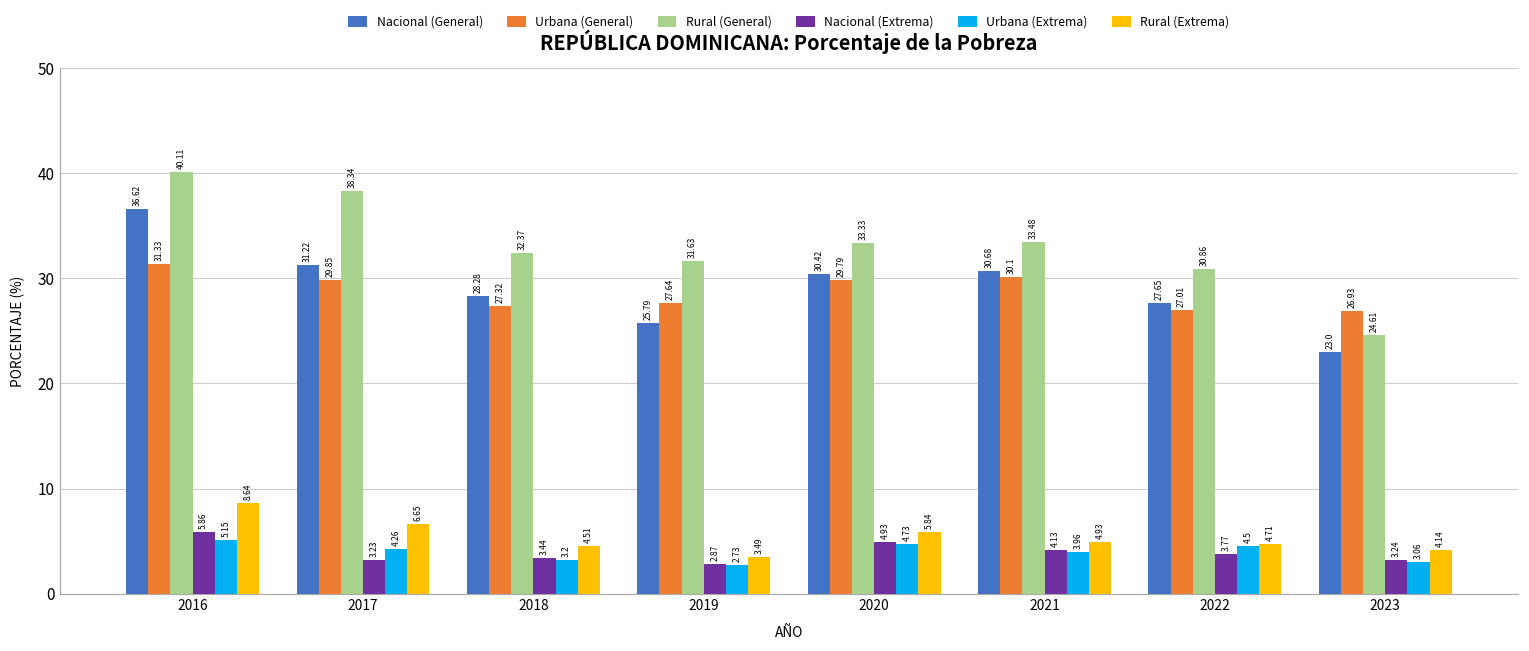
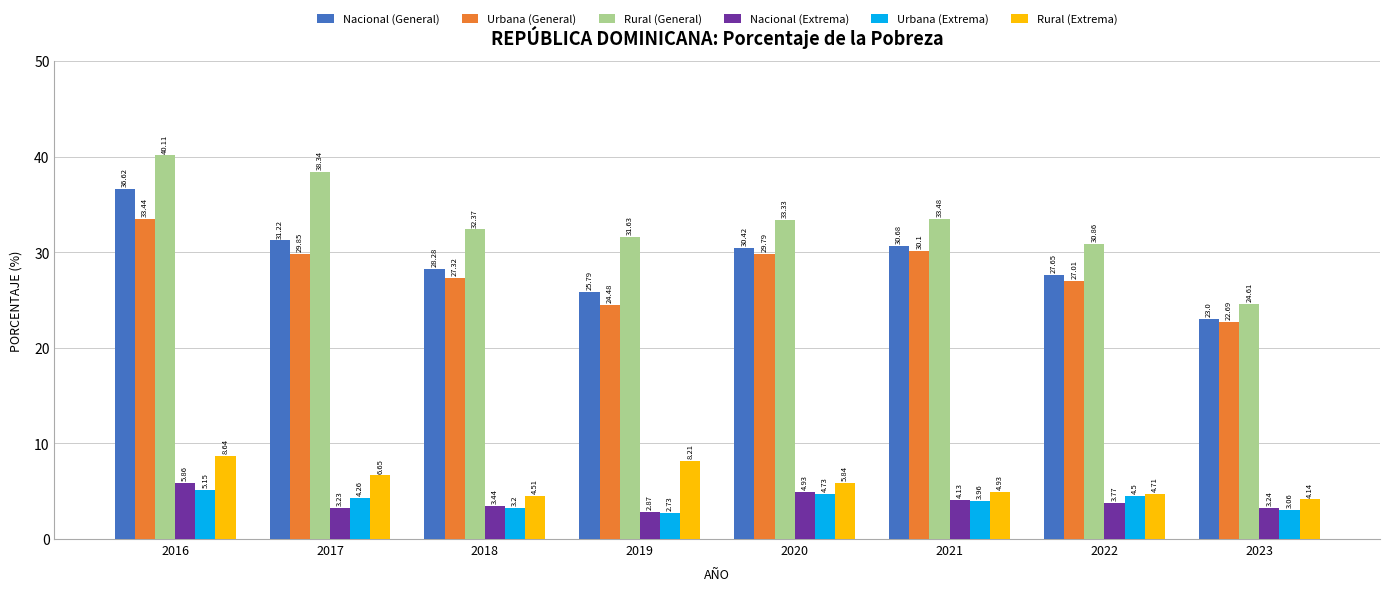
Urbana (General), 2016: 31.33 -> 33.44
Urbana (General), 2019: 27.64 -> 24.48
Rural (Extrema), 2019: 3.49 -> 8.21
Urbana (General), 2023: 26.93 -> 22.69
